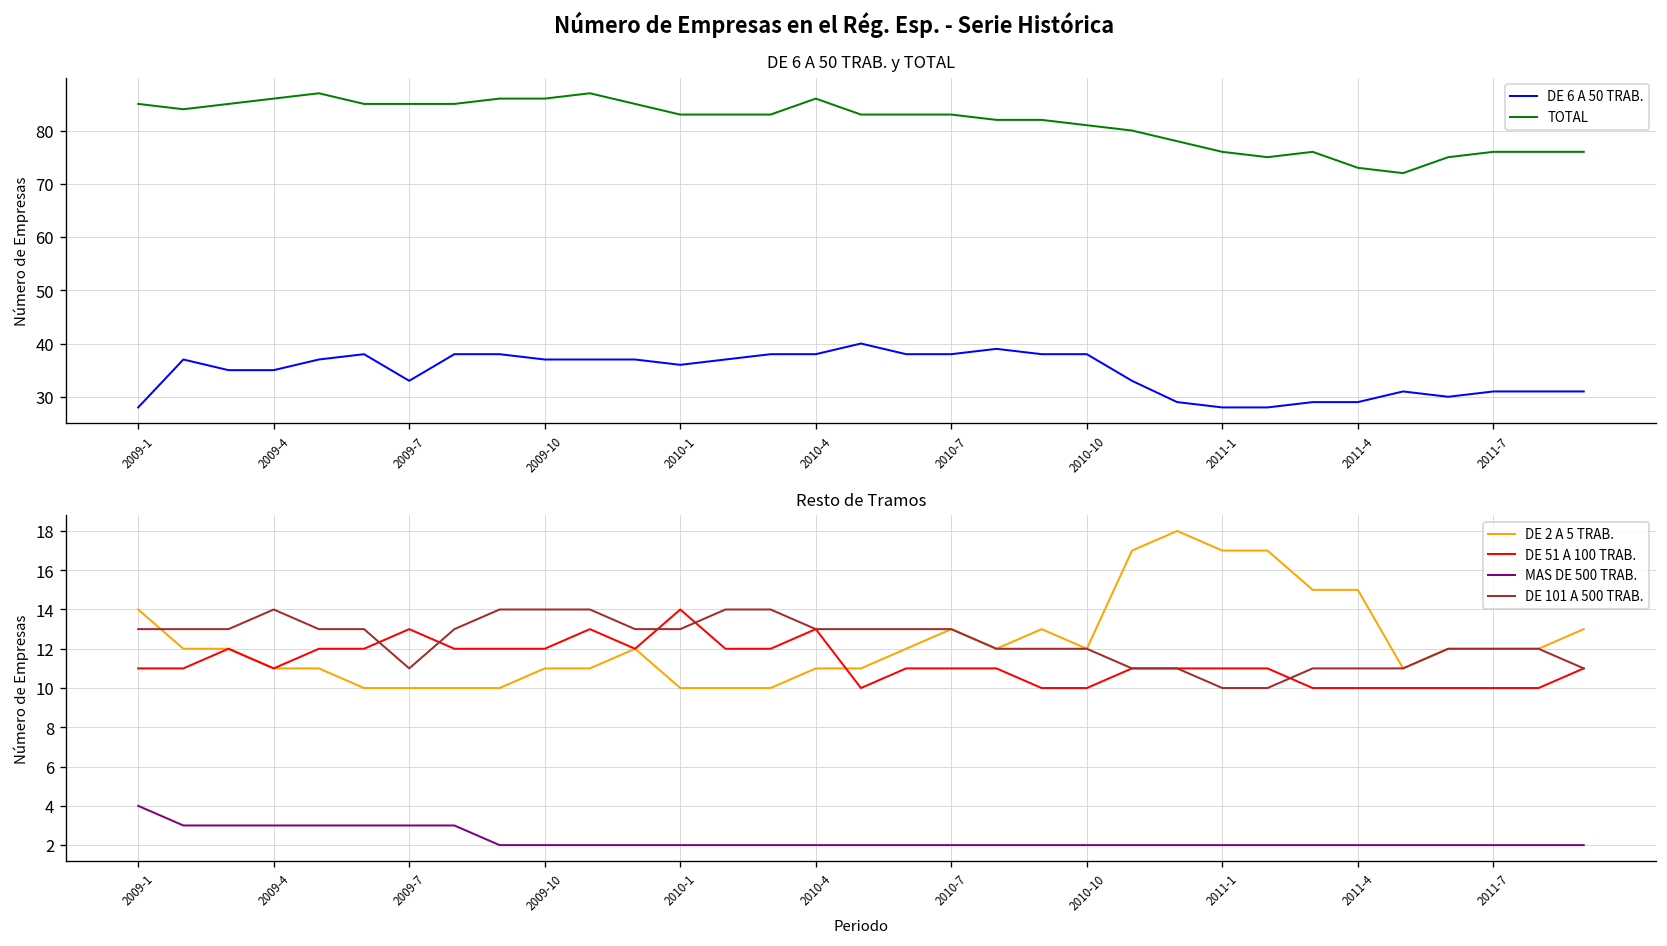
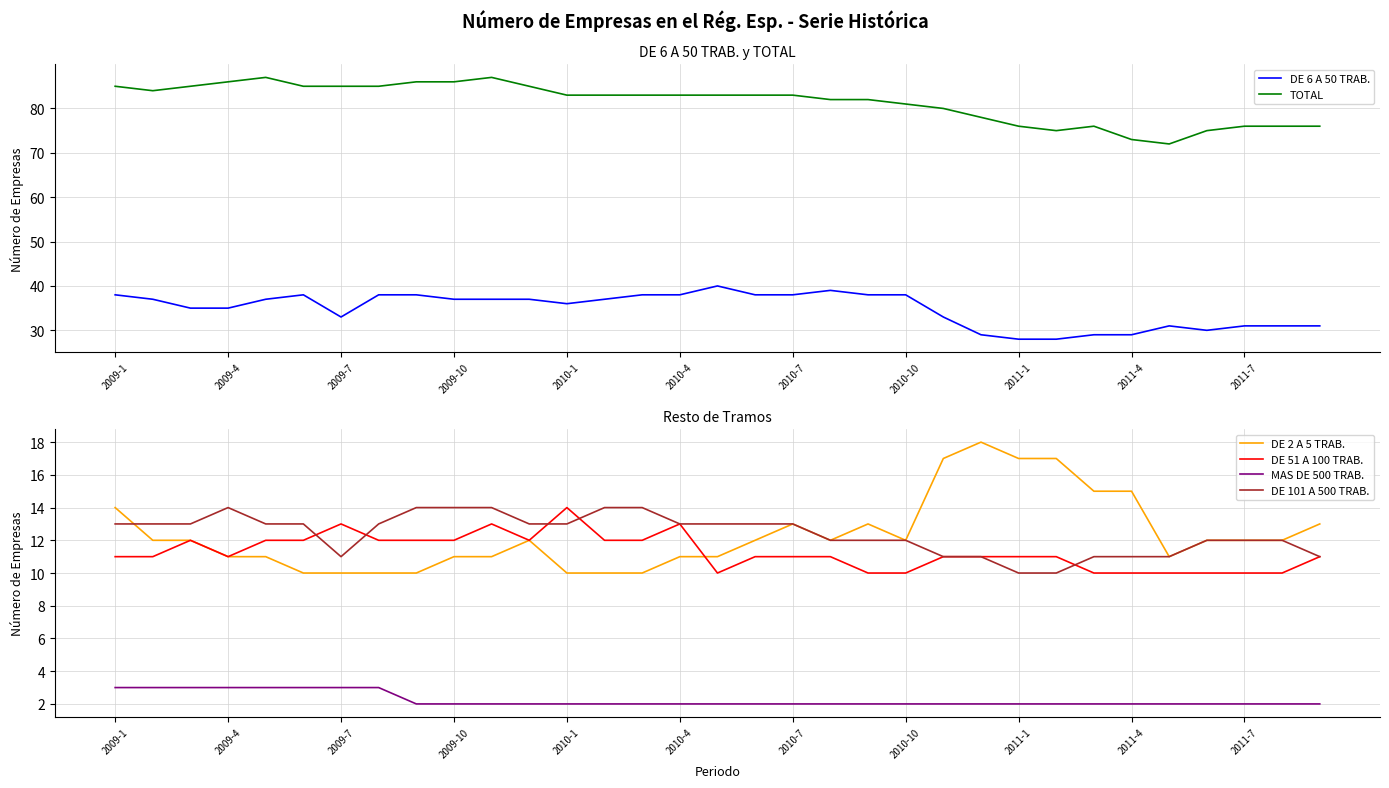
DE 6 A 50 TRAB. y TOTAL, DE 6 A 50 TRAB., 2009-1: 28 -> 38
DE 6 A 50 TRAB. y TOTAL, TOTAL, 2010-4: 86 -> 83
Resto de Tramos, MAS DE 500 TRAB., 2009-1: 4 -> 3
